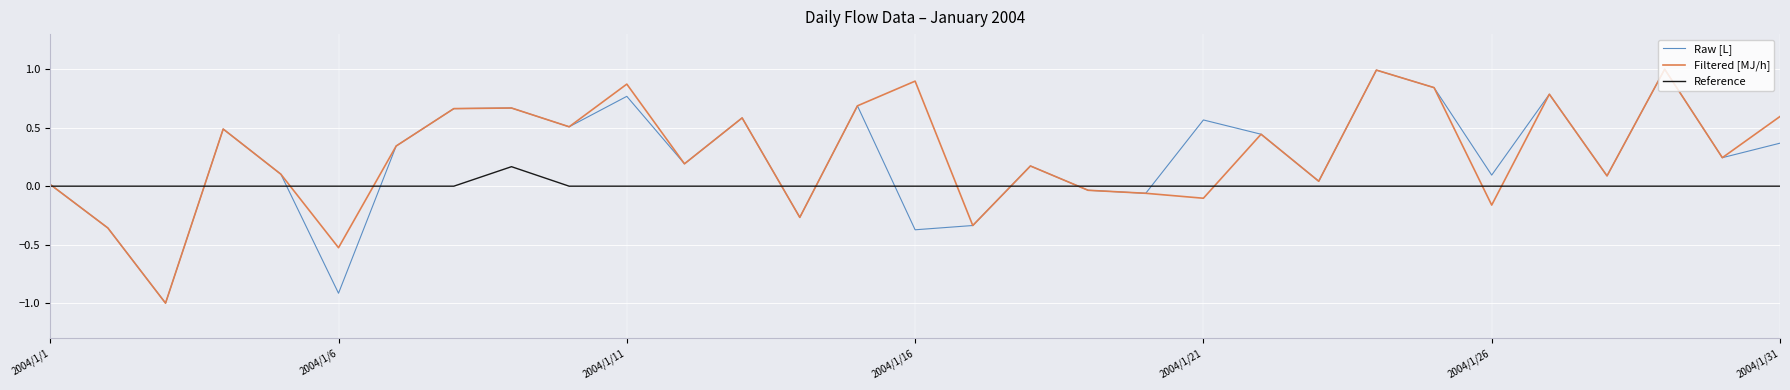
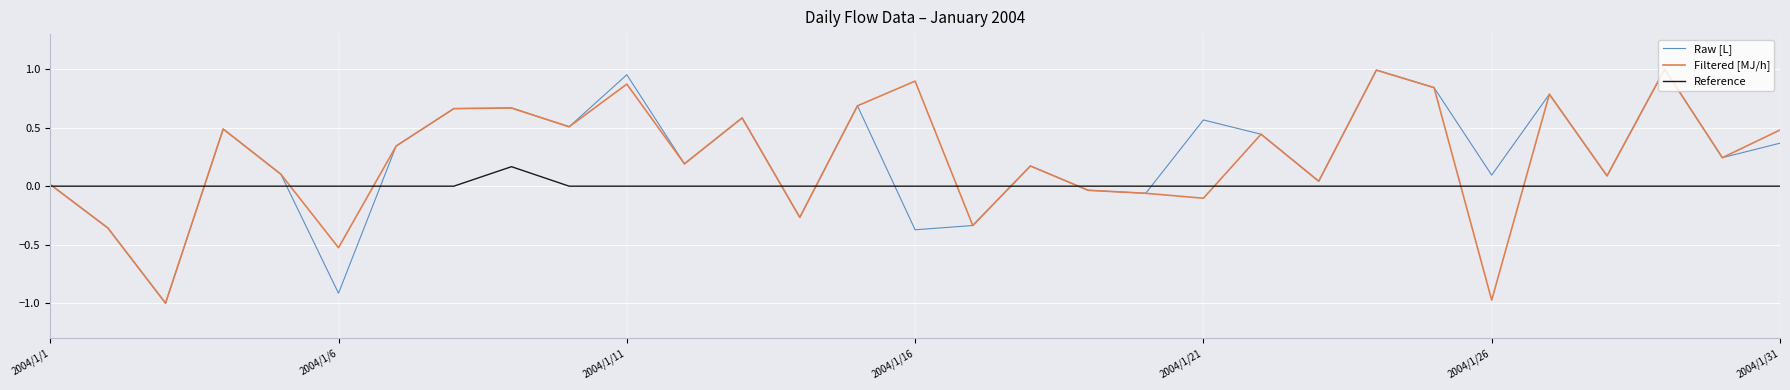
Raw [L], 2004/1/11: 0.77 -> 0.95
Filtered [MJ/h], 2004/1/26: -0.16 -> -0.97
Filtered [MJ/h], 2004/1/31: 0.60 -> 0.48
